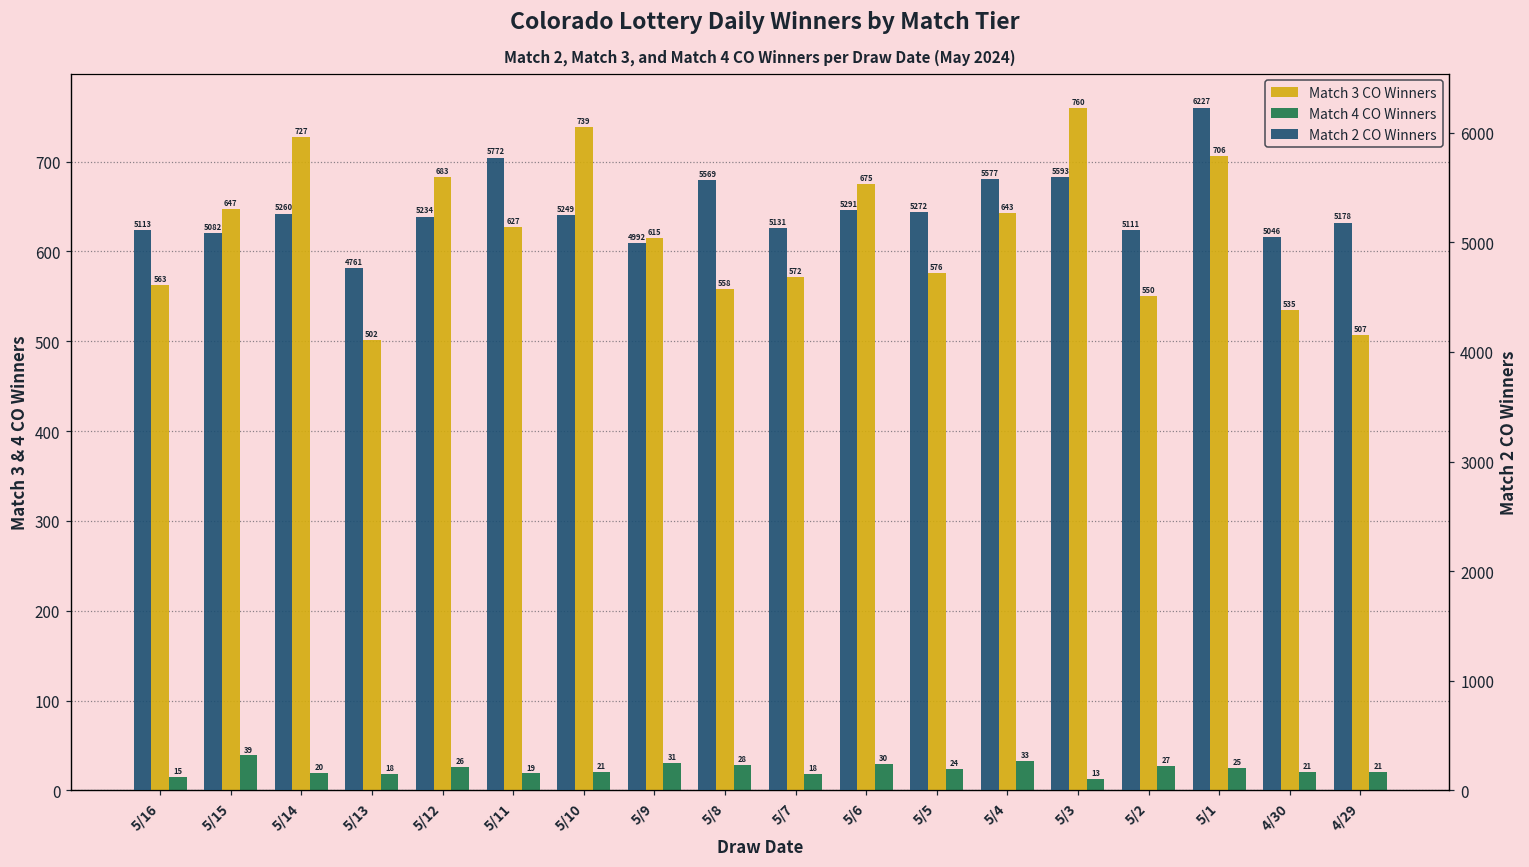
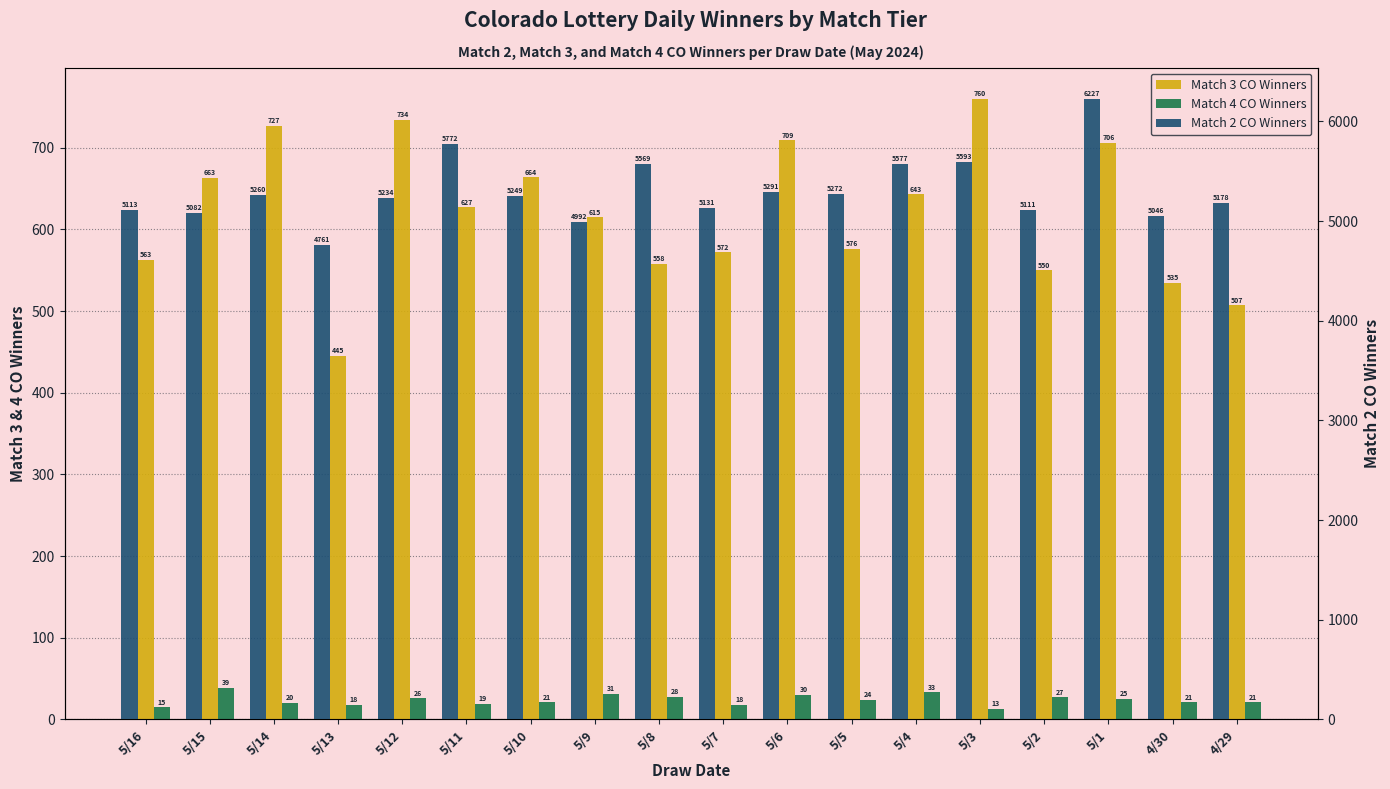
Match 3 CO Winners, 5/15: 647 -> 663
Match 3 CO Winners, 5/13: 502 -> 445
Match 3 CO Winners, 5/12: 683 -> 734
Match 3 CO Winners, 5/10: 739 -> 664
Match 3 CO Winners, 5/6: 675 -> 709
